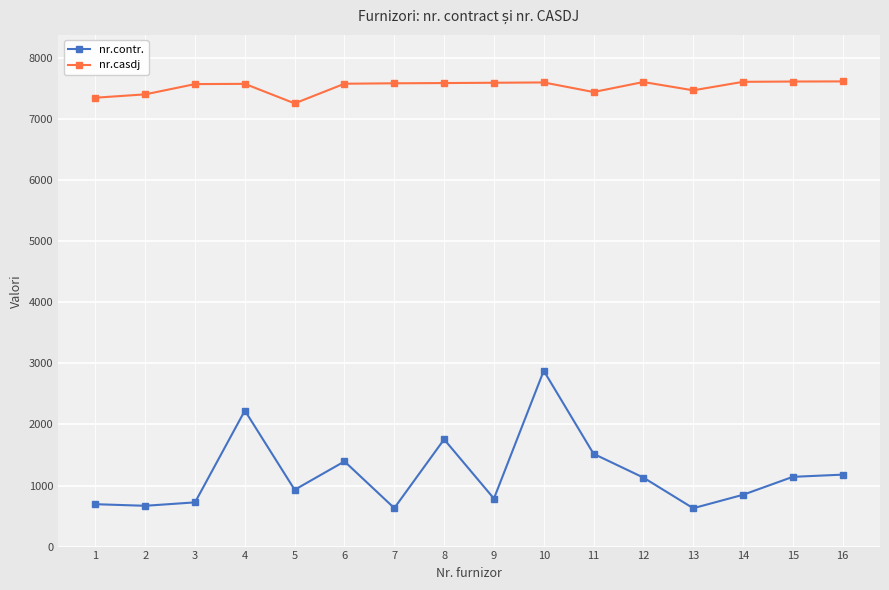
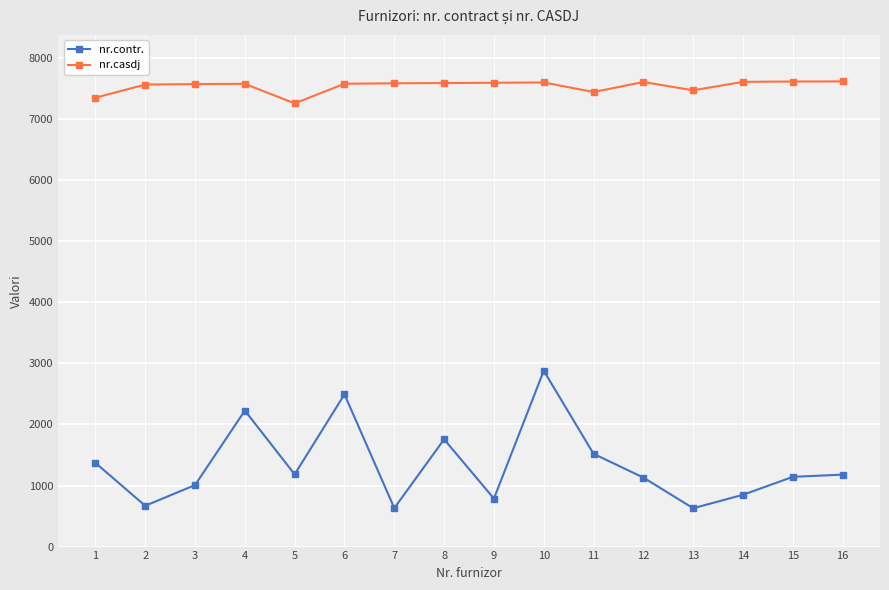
nr.contr., 1: 700 -> 1400
nr.casdj, 2: 7400 -> 7600
nr.contr., 3: 700 -> 1000
nr.contr., 5: 900 -> 1200
nr.contr., 6: 1400 -> 2500
